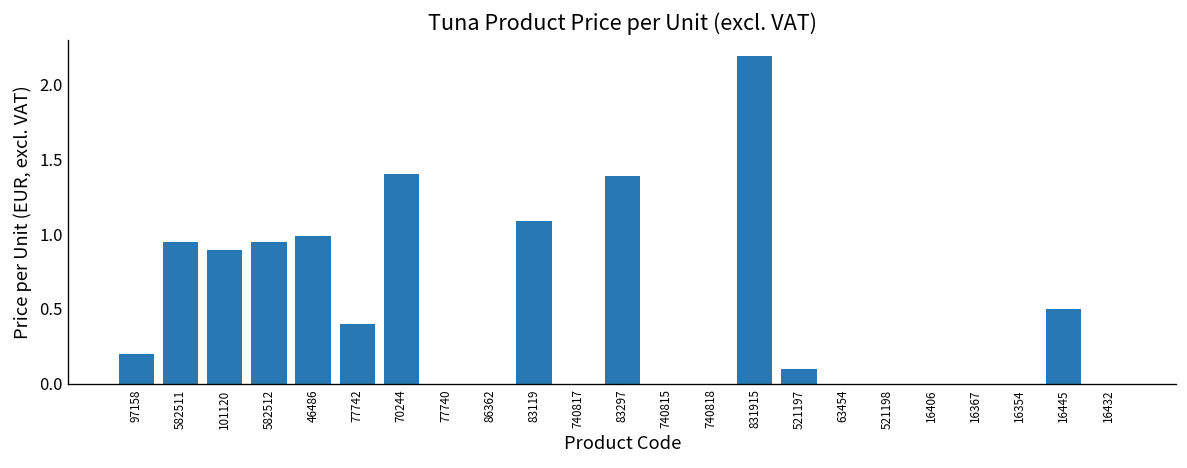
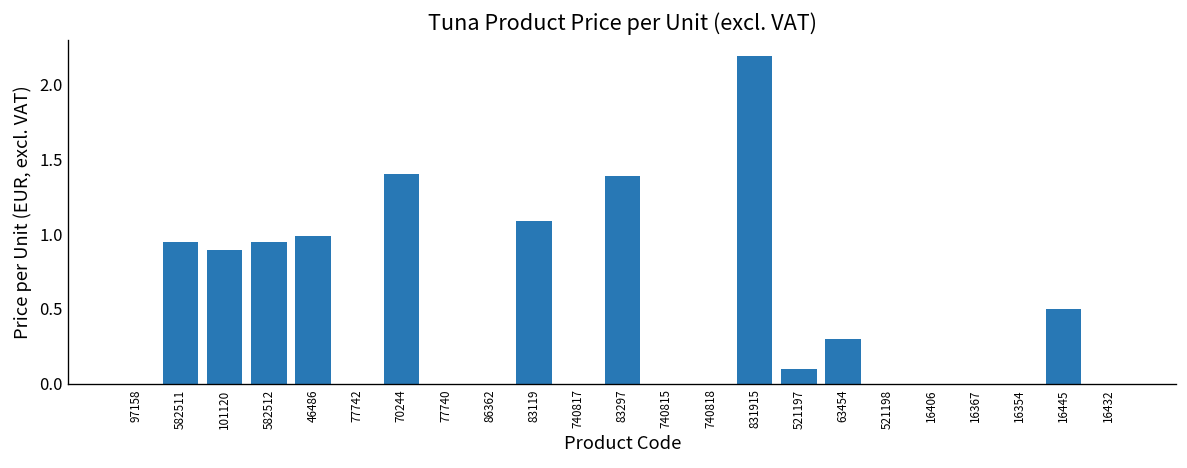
97158: 0.2 -> 0.0
77742: 0.4 -> 0.0
63454: 0.0 -> 0.3
